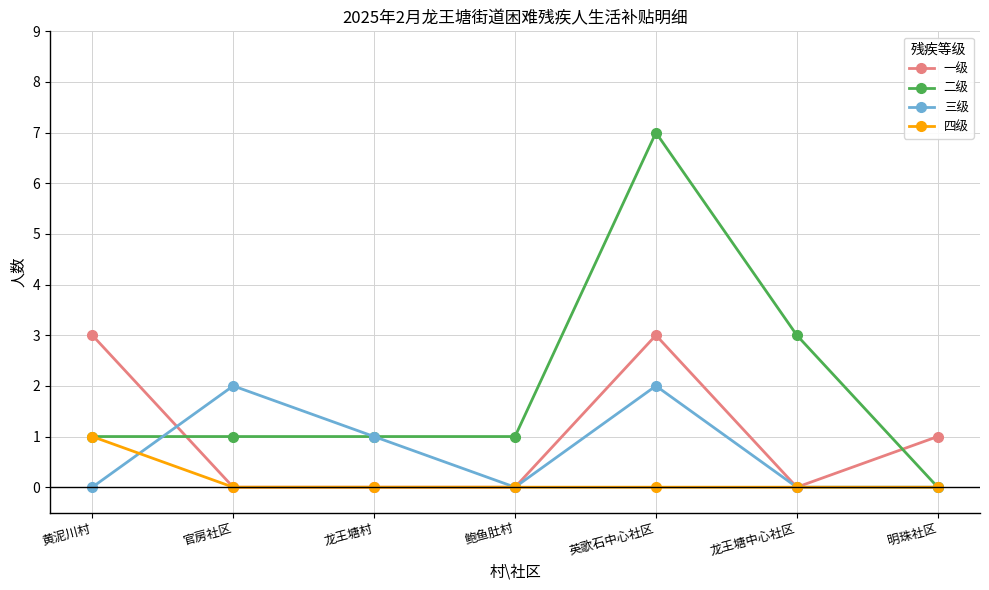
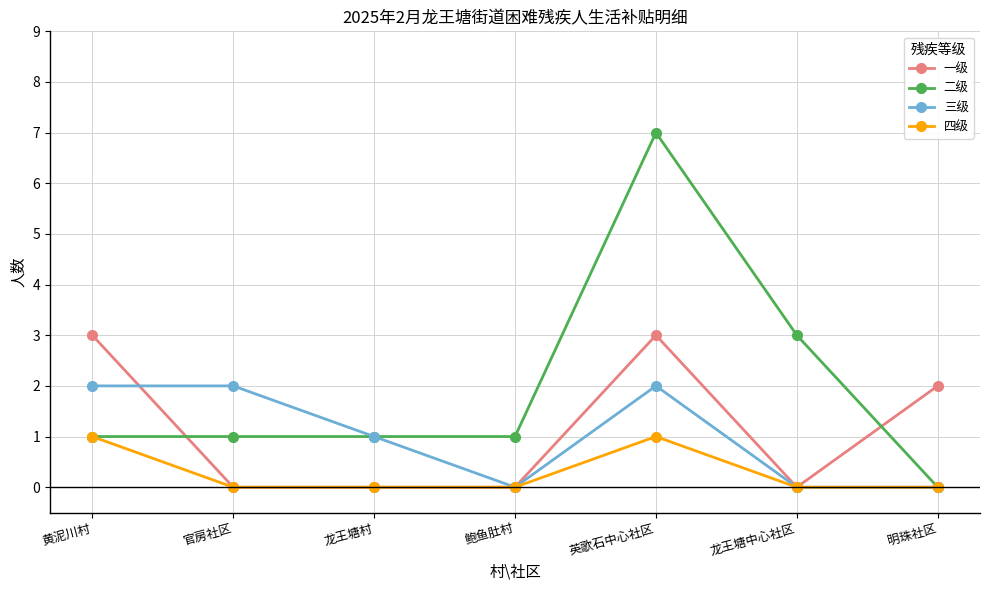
三级, 黄泥川村: 0 -> 2
四级, 英歌石中心社区: 0 -> 1
一级, 明珠社区: 1 -> 2
